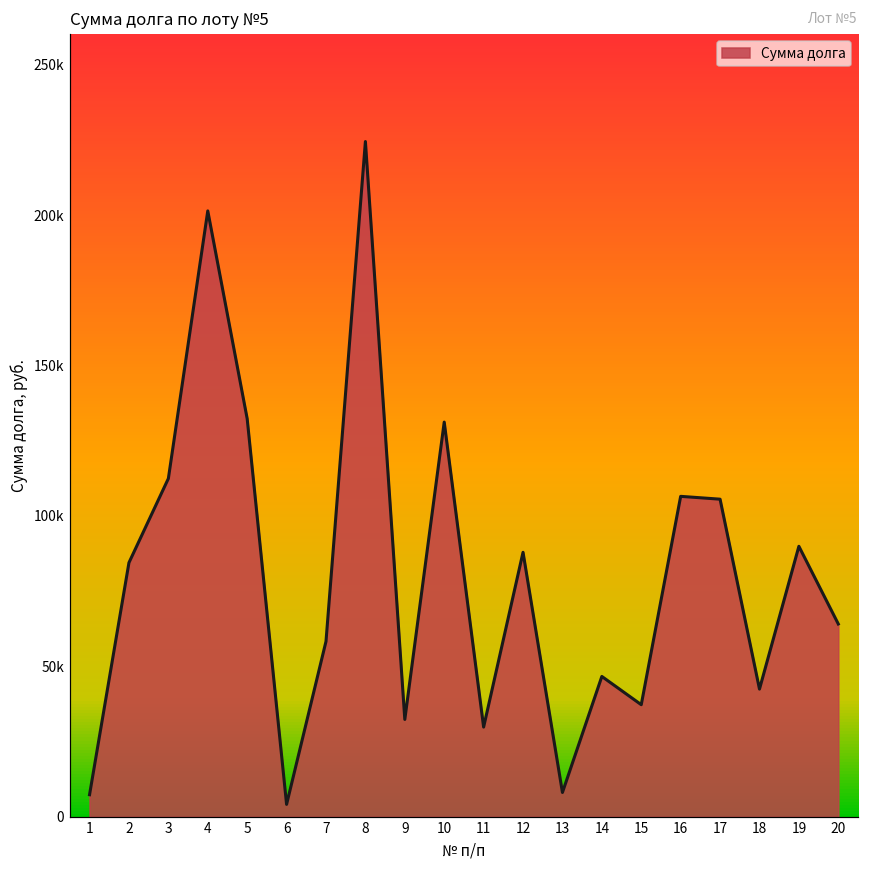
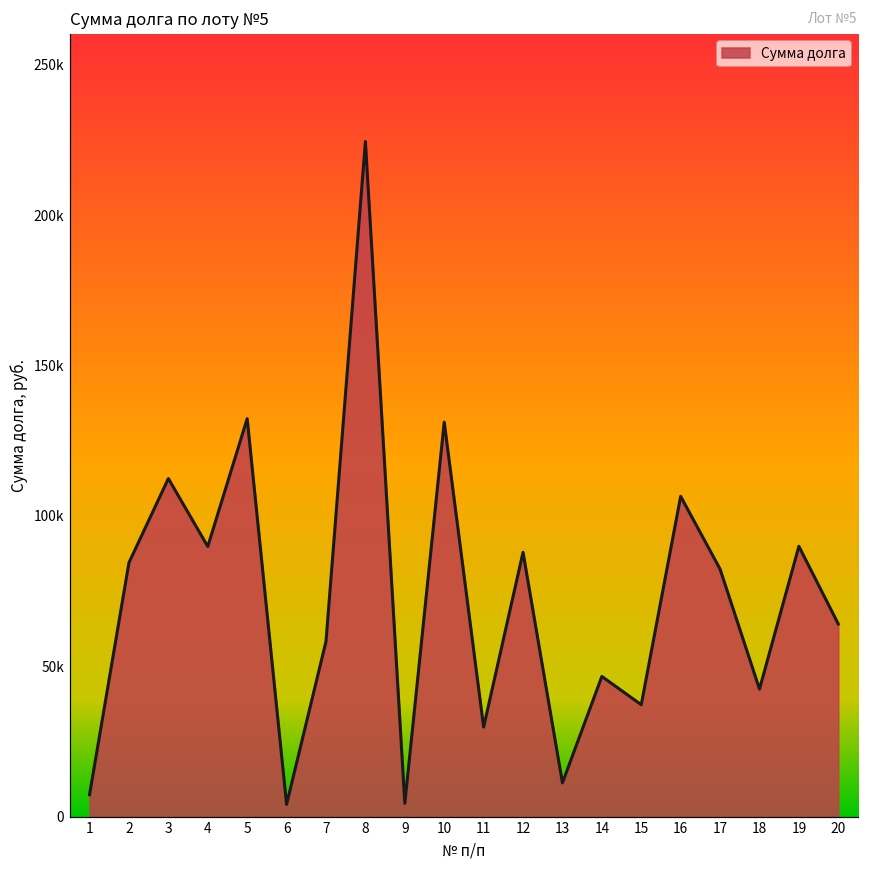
4: 201000 -> 90000
9: 32000 -> 5000
13: 8000 -> 11000
17: 106000 -> 82000
